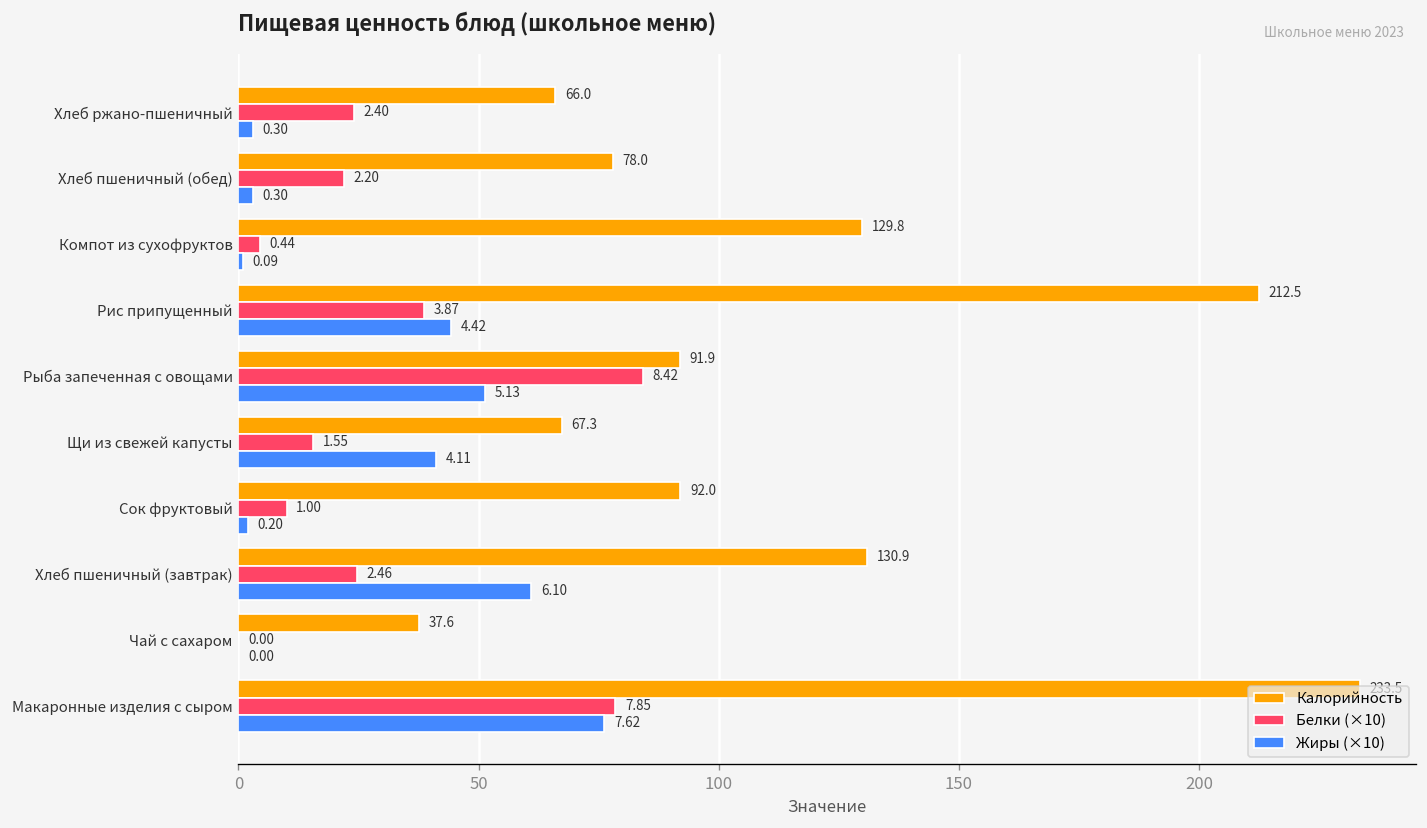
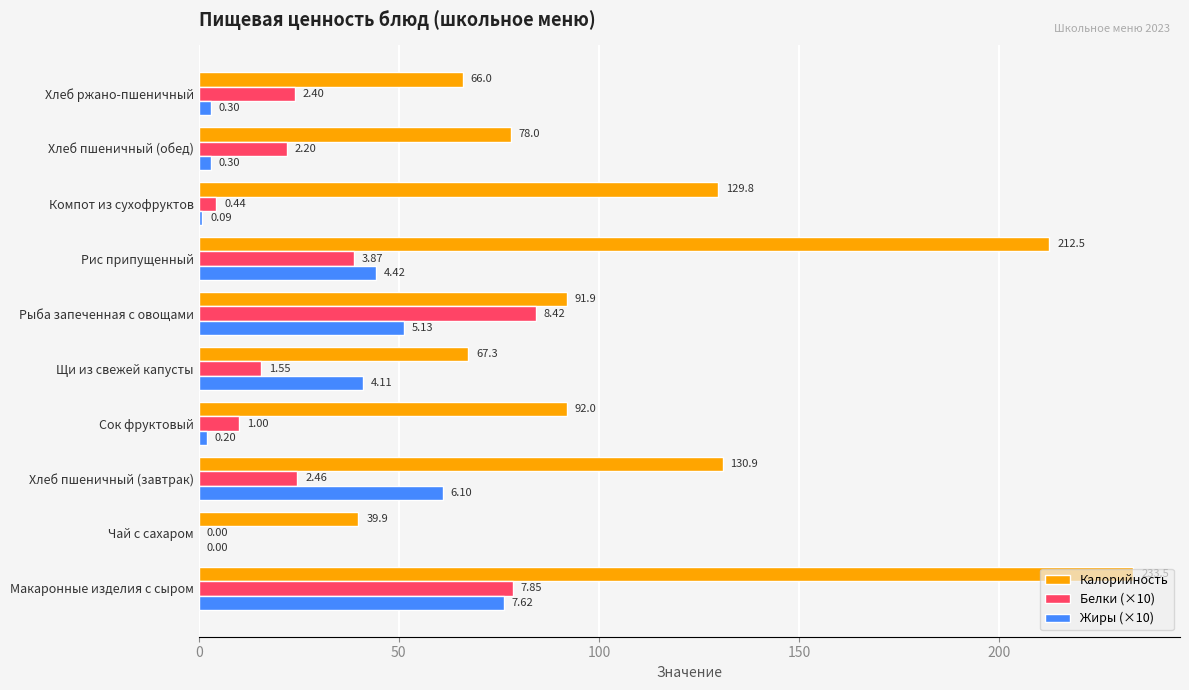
Калорийность, Чай с сахаром: 37.6 -> 39.9
